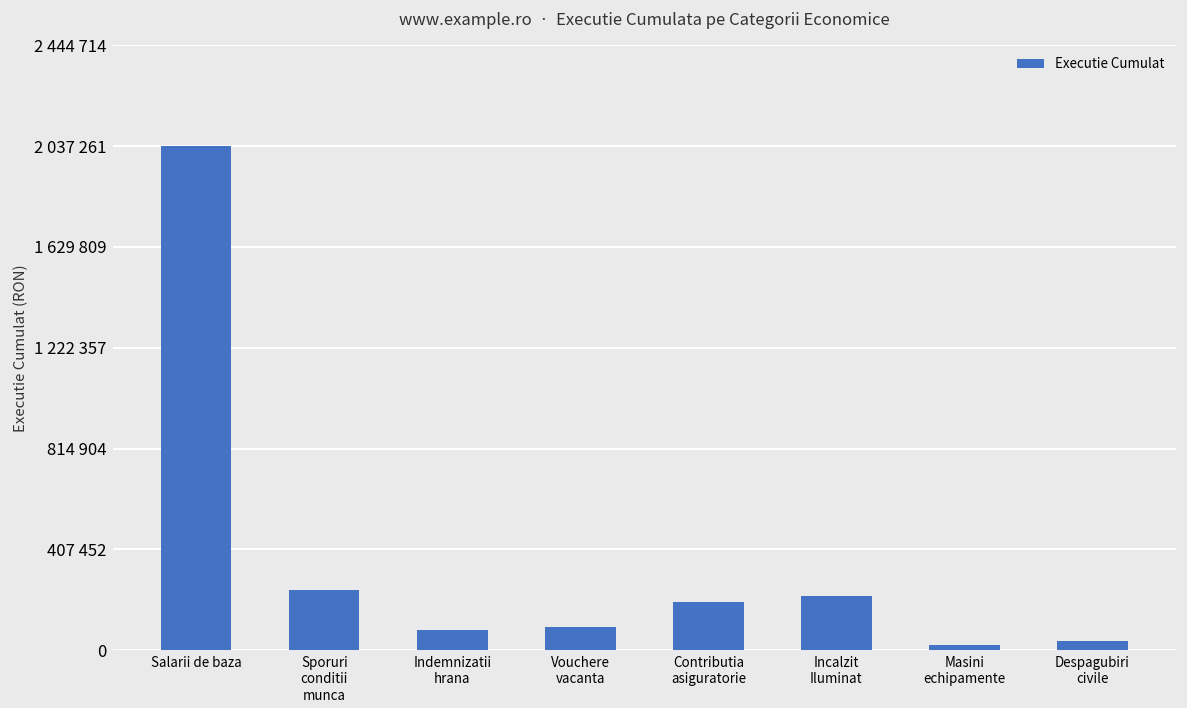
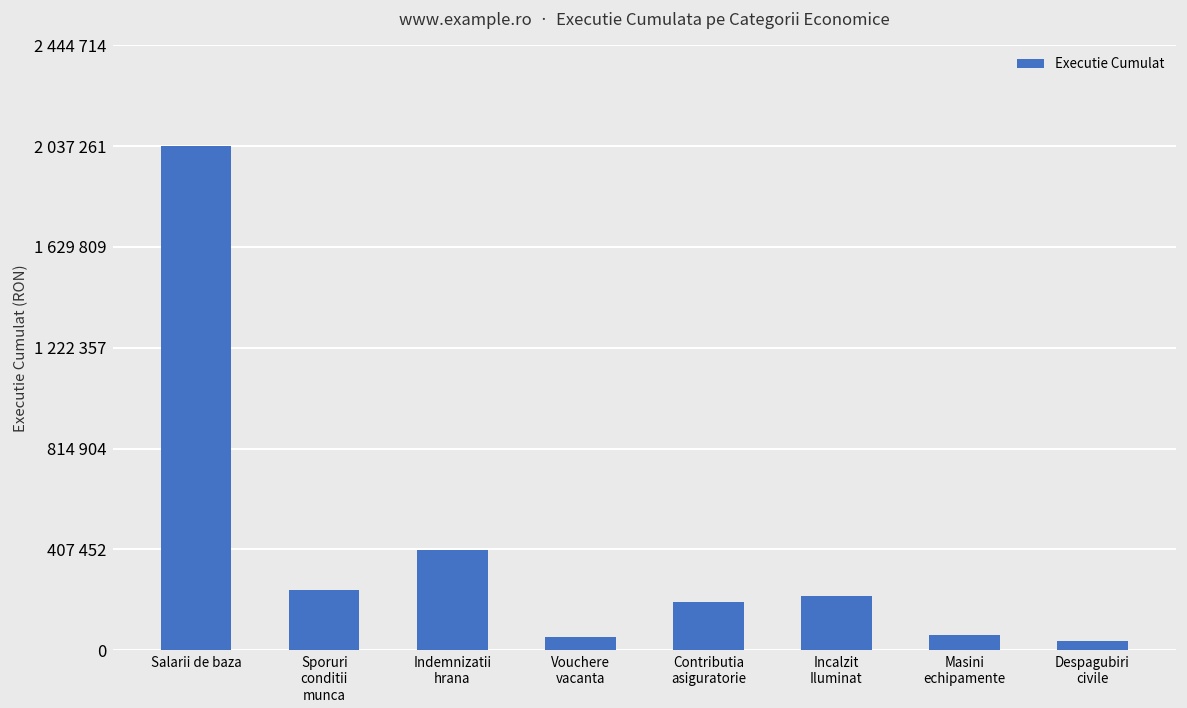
Indemnizatii hrana: 80000 -> 400000
Vouchere vacanta: 100000 -> 50000
Masini echipamente: 20000 -> 60000
